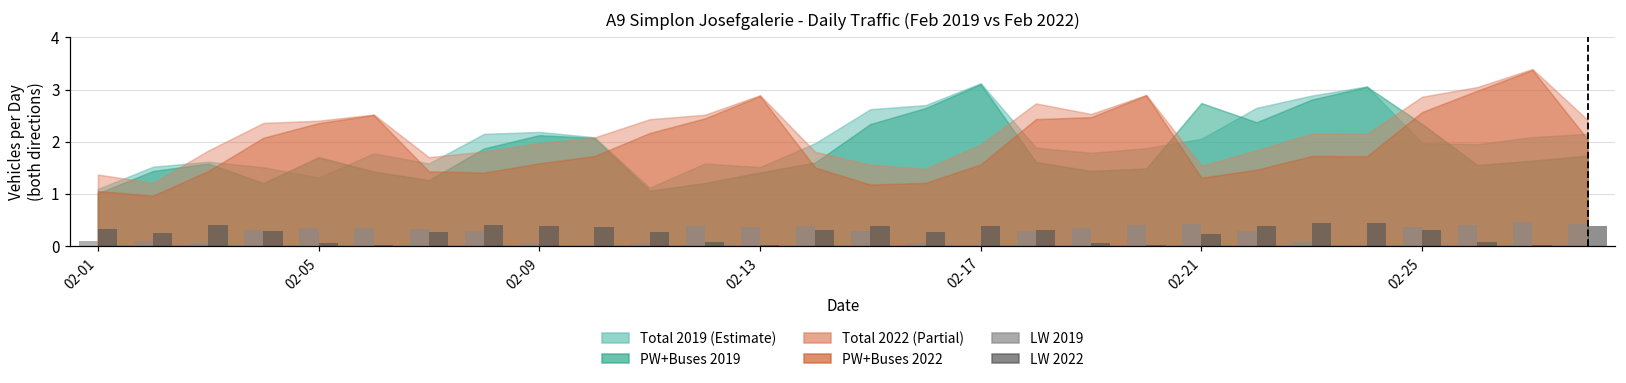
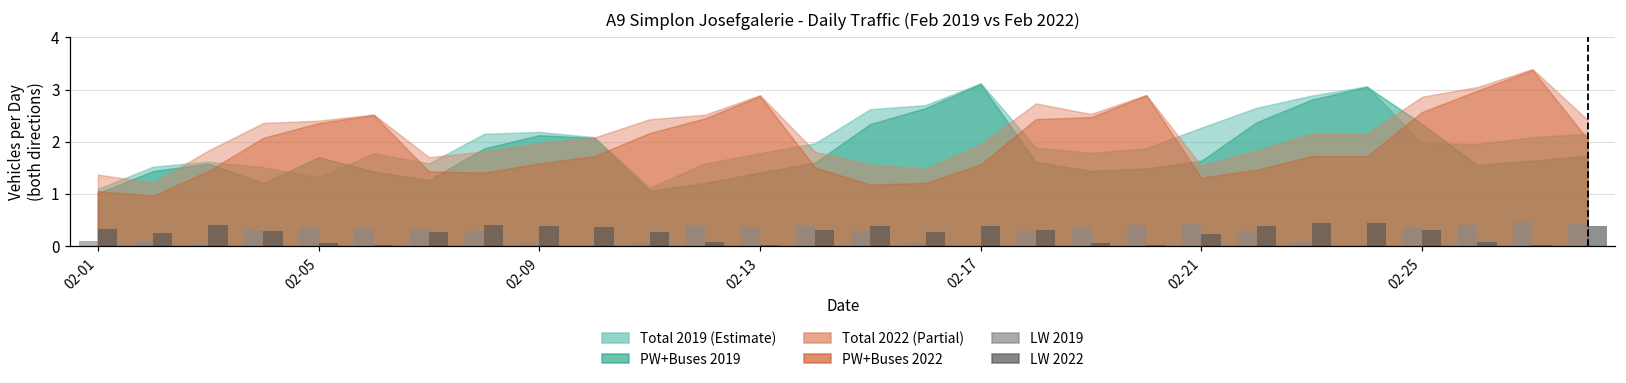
Total 2019 (Estimate), 02-13: 1.5 -> 1.8
Total 2019 (Estimate), 02-21: 2.1 -> 2.3
PW+Buses 2019, 02-21: 2.7 -> 1.6
